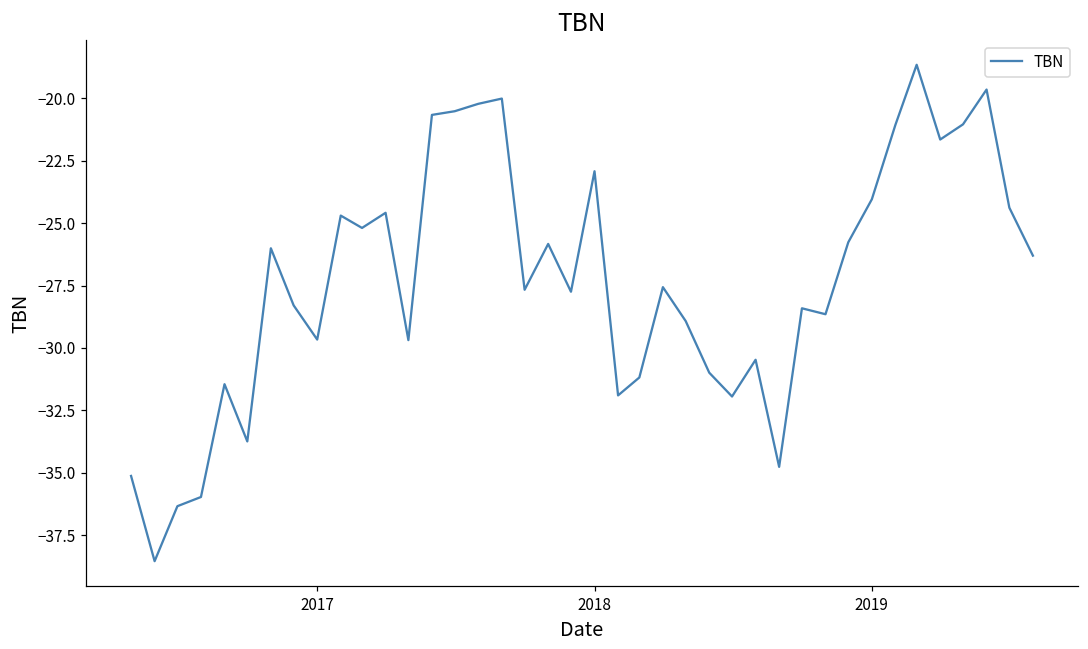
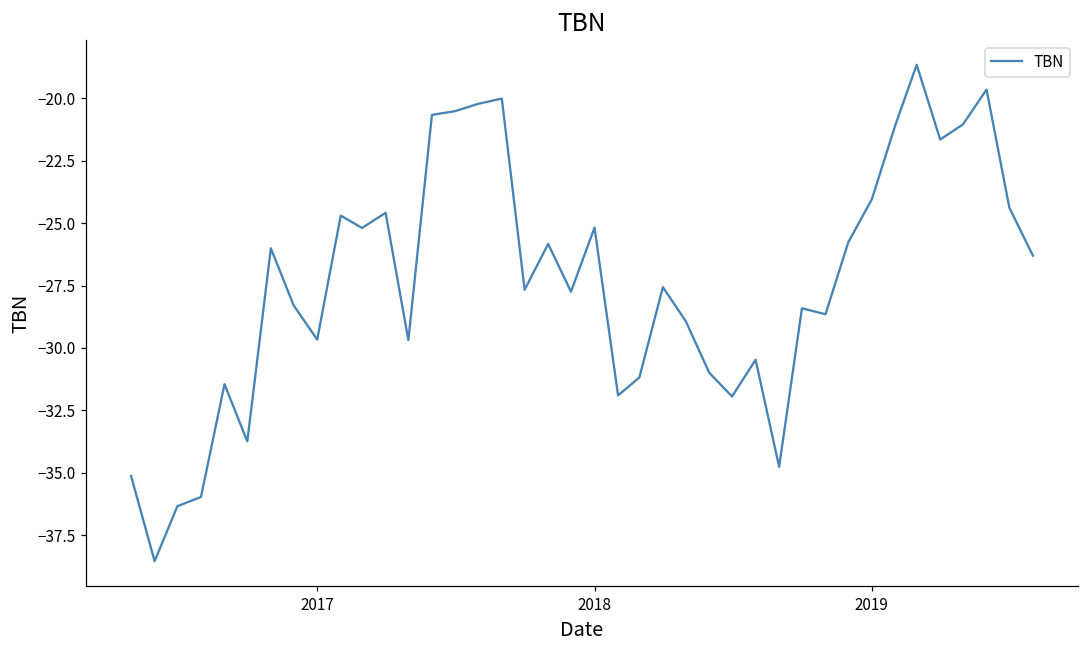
2018: -22.9 -> -25.2
